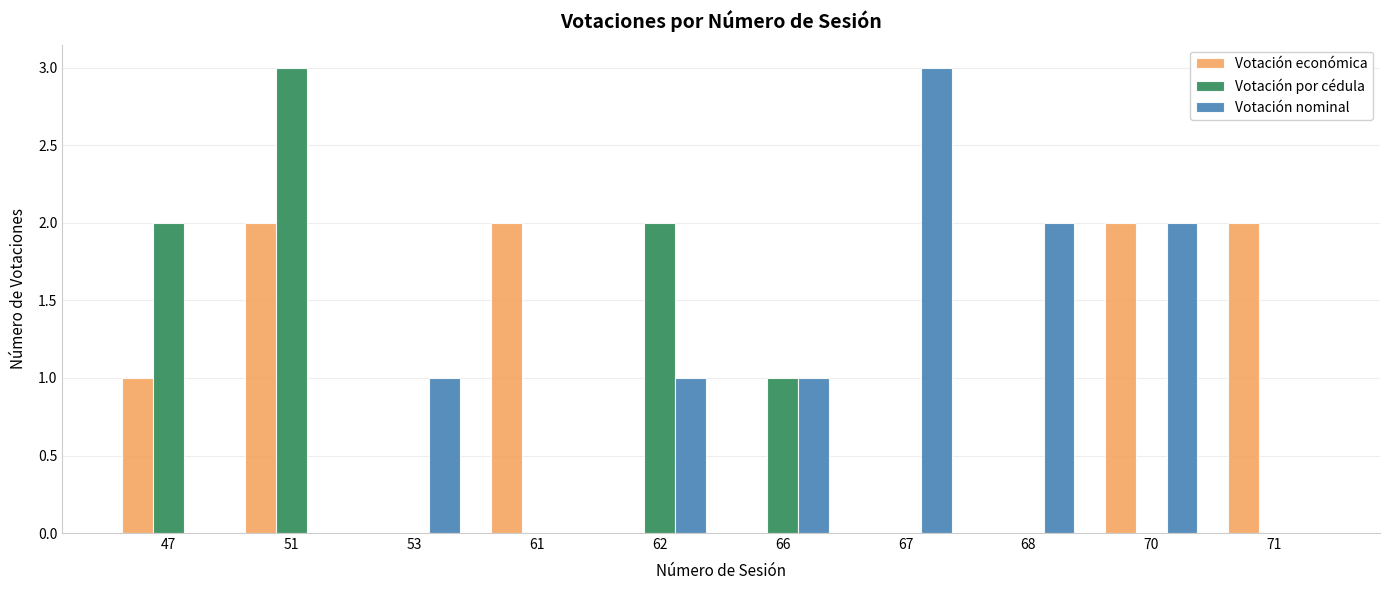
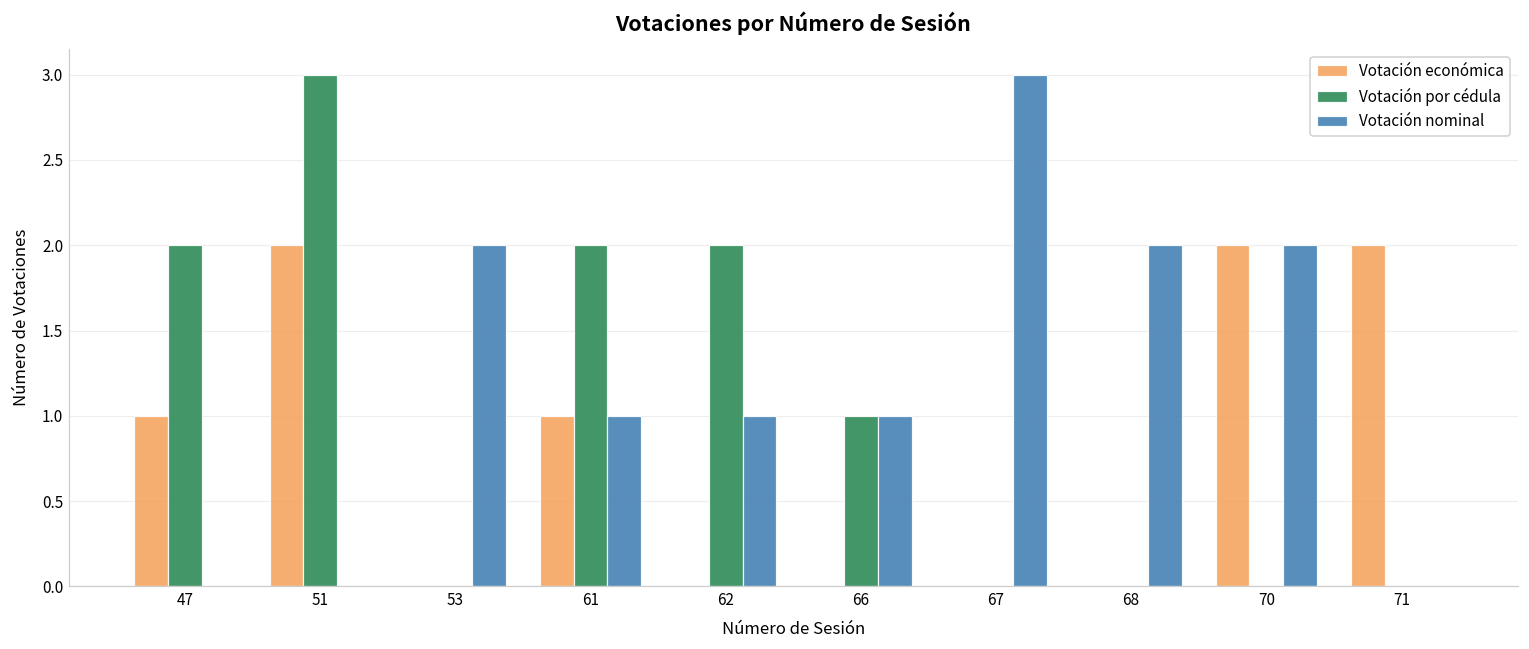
Votación nominal, 53: 1 -> 2
Votación económica, 61: 2 -> 1
Votación por cédula, 61: 0 -> 2
Votación nominal, 61: 0 -> 1
